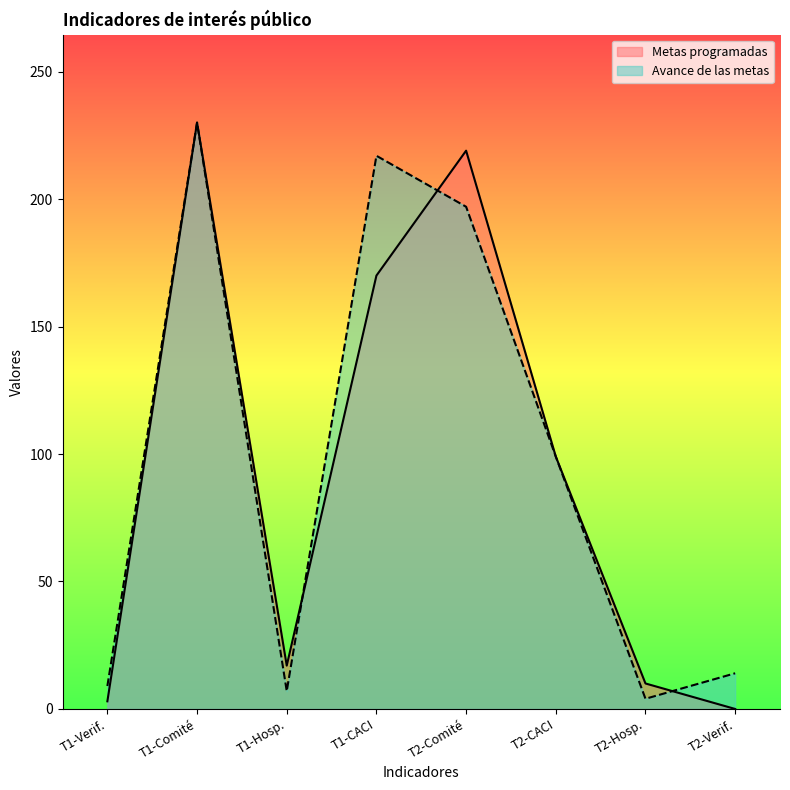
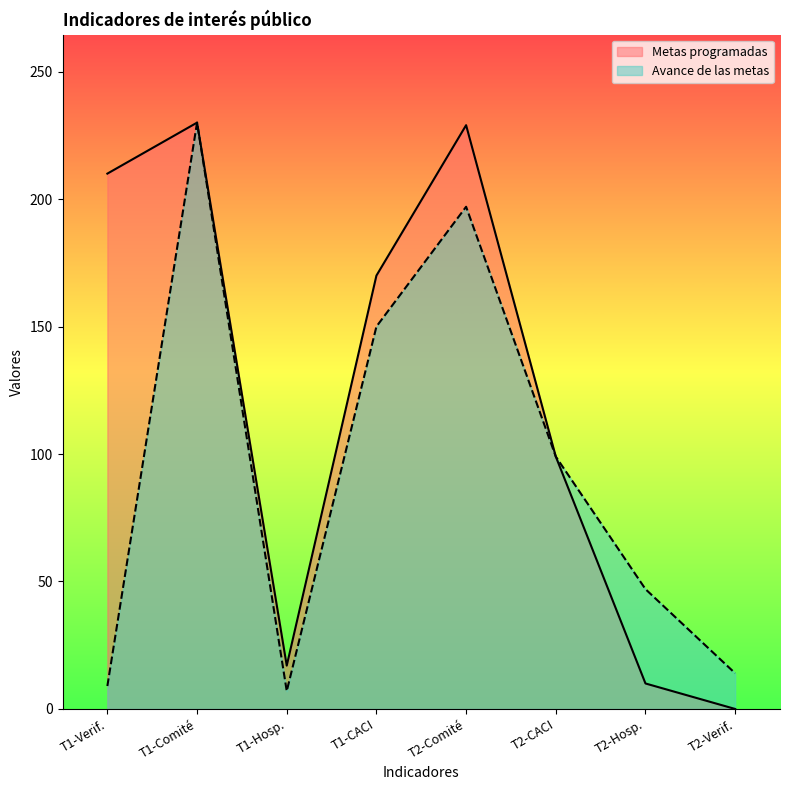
Metas programadas, T1-Verif.: 3 -> 210
Avance de las metas, T1-CACI: 217 -> 150
Metas programadas, T2-Comité: 219 -> 229
Avance de las metas, T2-Hosp.: 4 -> 47
